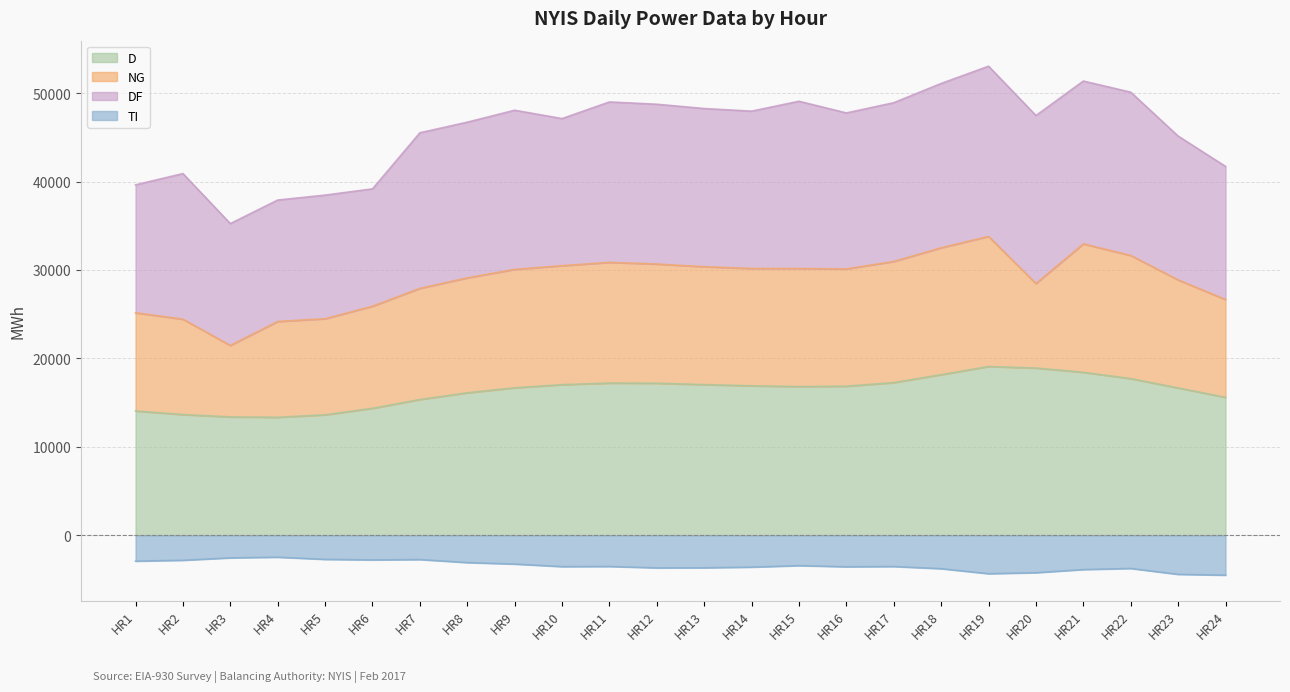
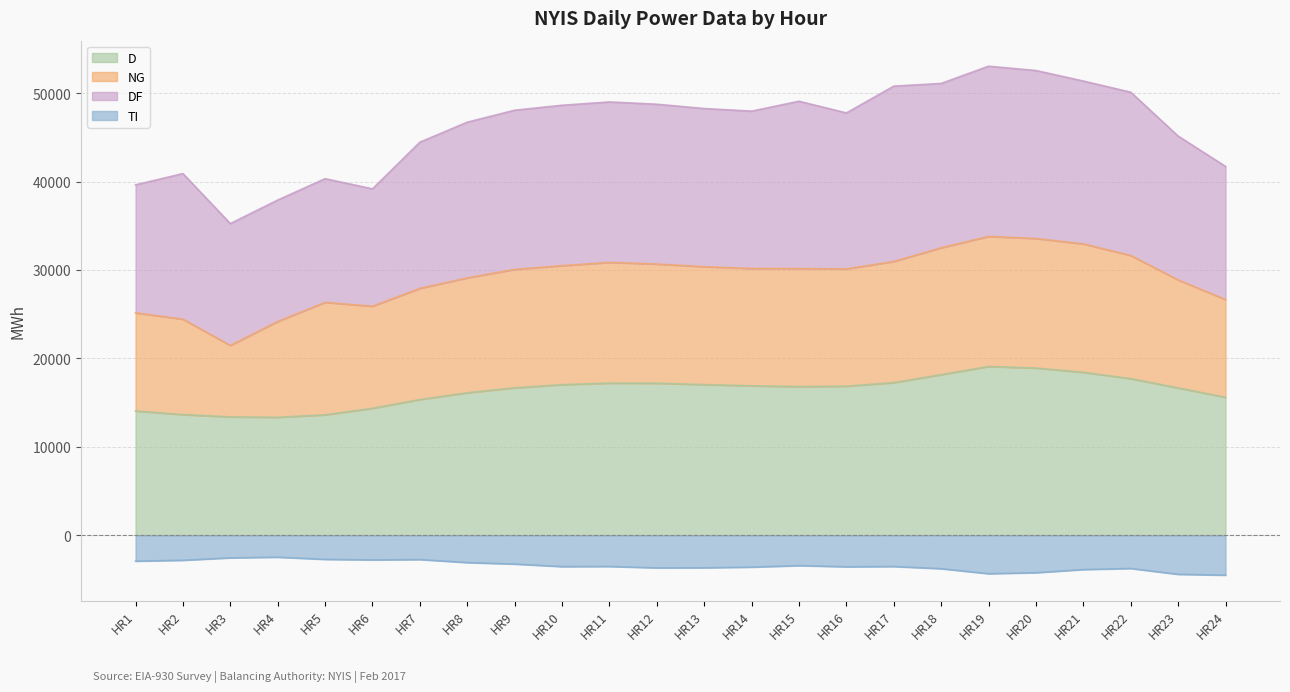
NG, HR5: 11000 -> 13000
DF, HR7: 18000 -> 17000
DF, HR10: 17000 -> 18000
DF, HR17: 18000 -> 20000
NG, HR20: 10000 -> 15000
